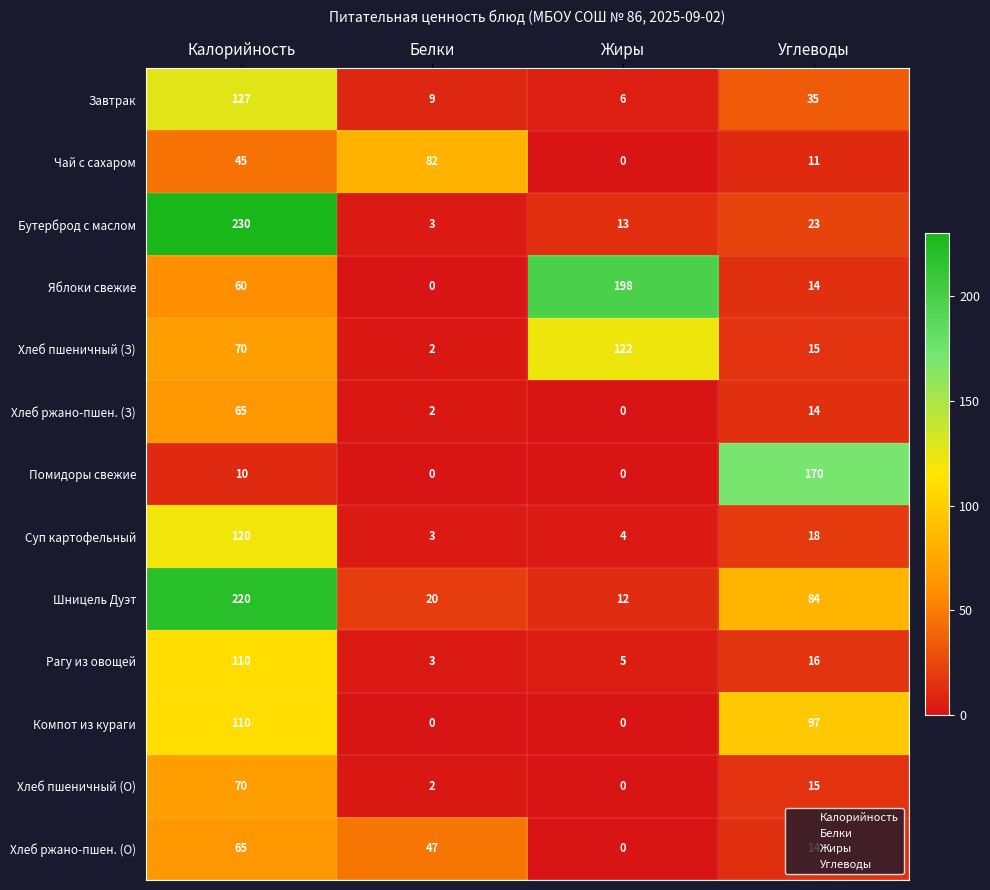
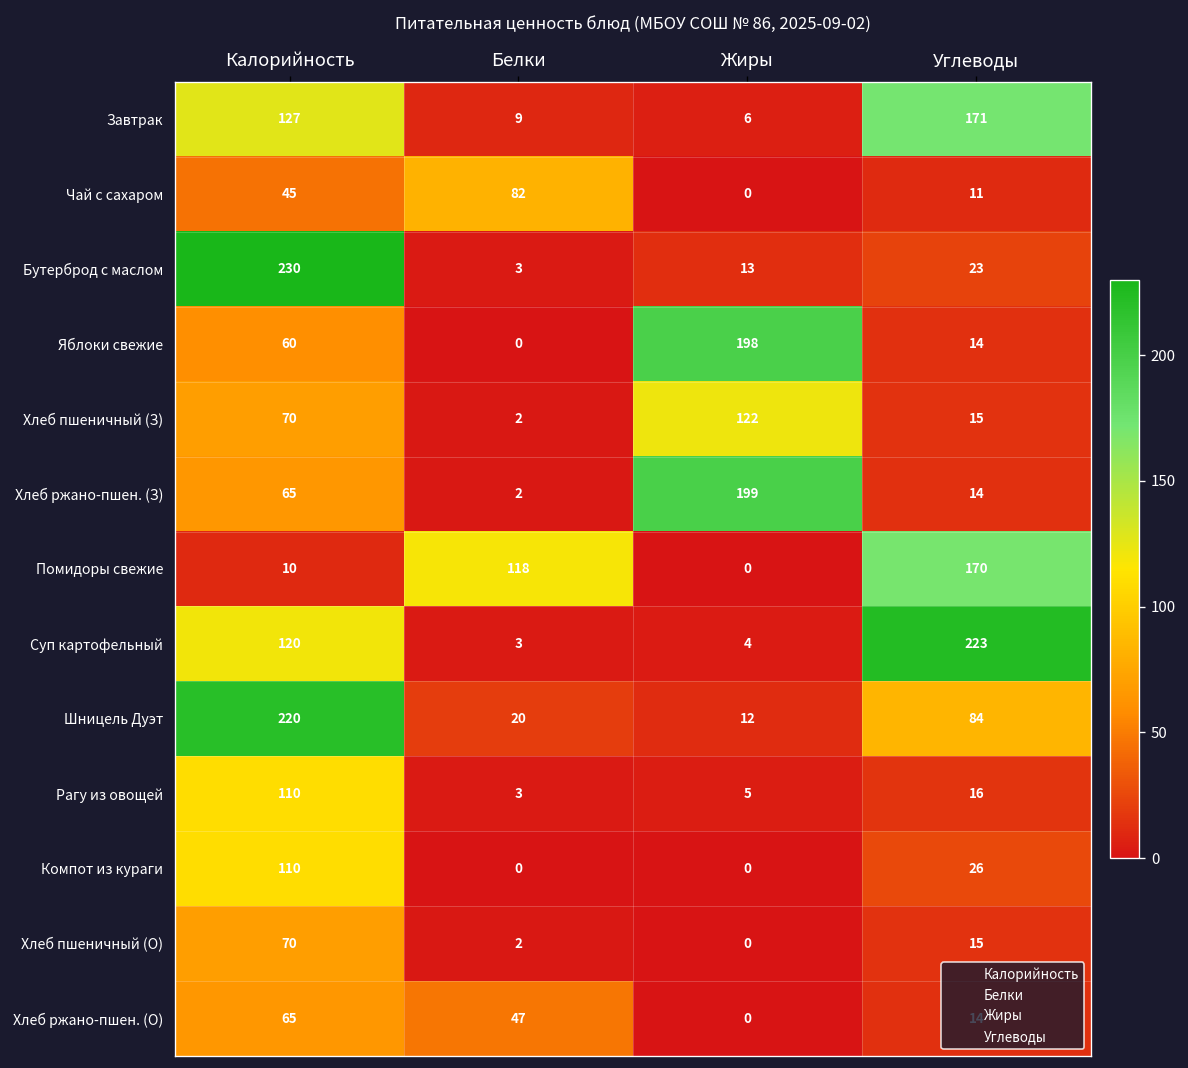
Завтрак, Углеводы: 35 -> 171
Хлеб ржано-пшен. (З), Жиры: 0 -> 199
Помидоры свежие, Белки: 0 -> 118
Суп картофельный, Углеводы: 18 -> 223
Компот из кураги, Углеводы: 97 -> 26
